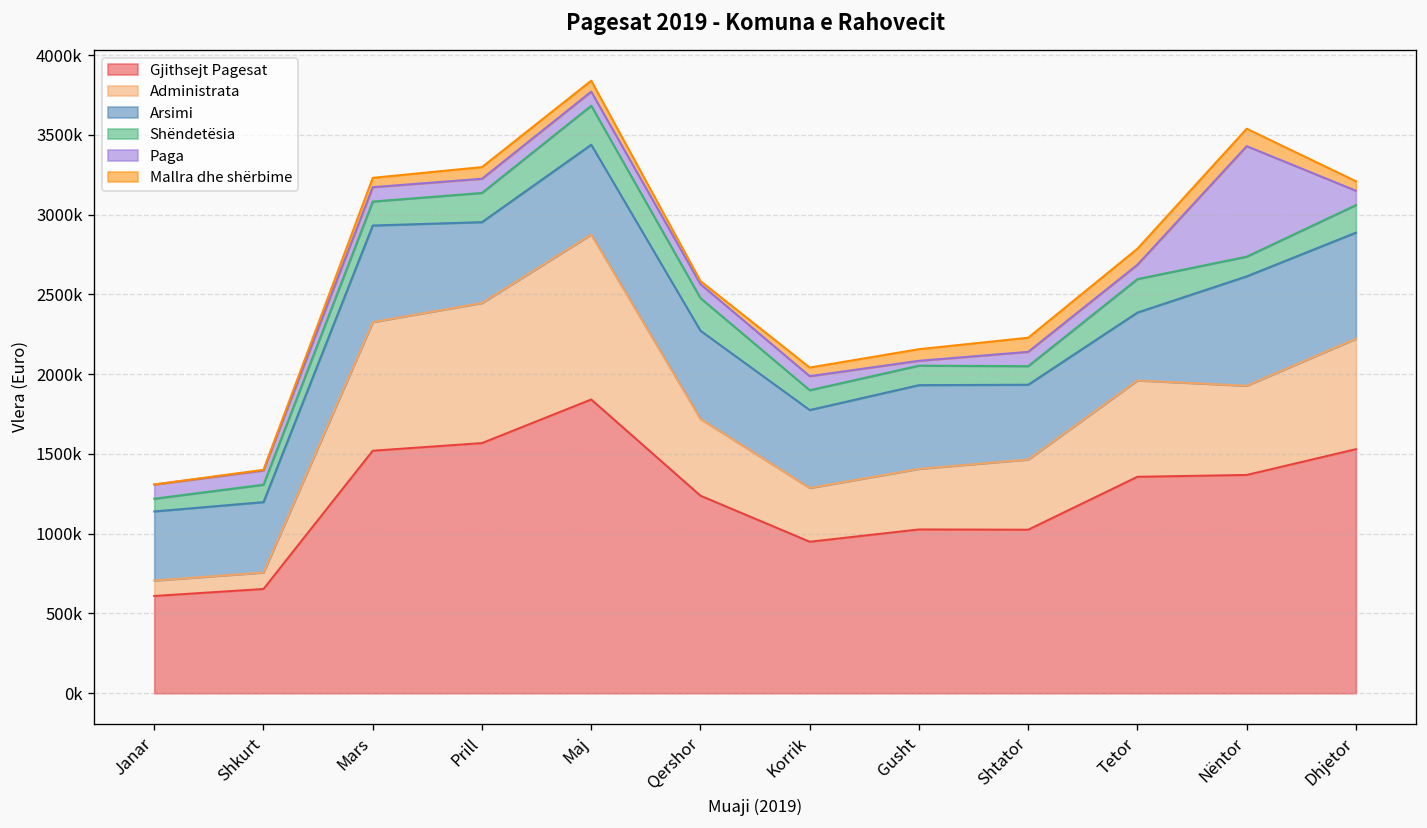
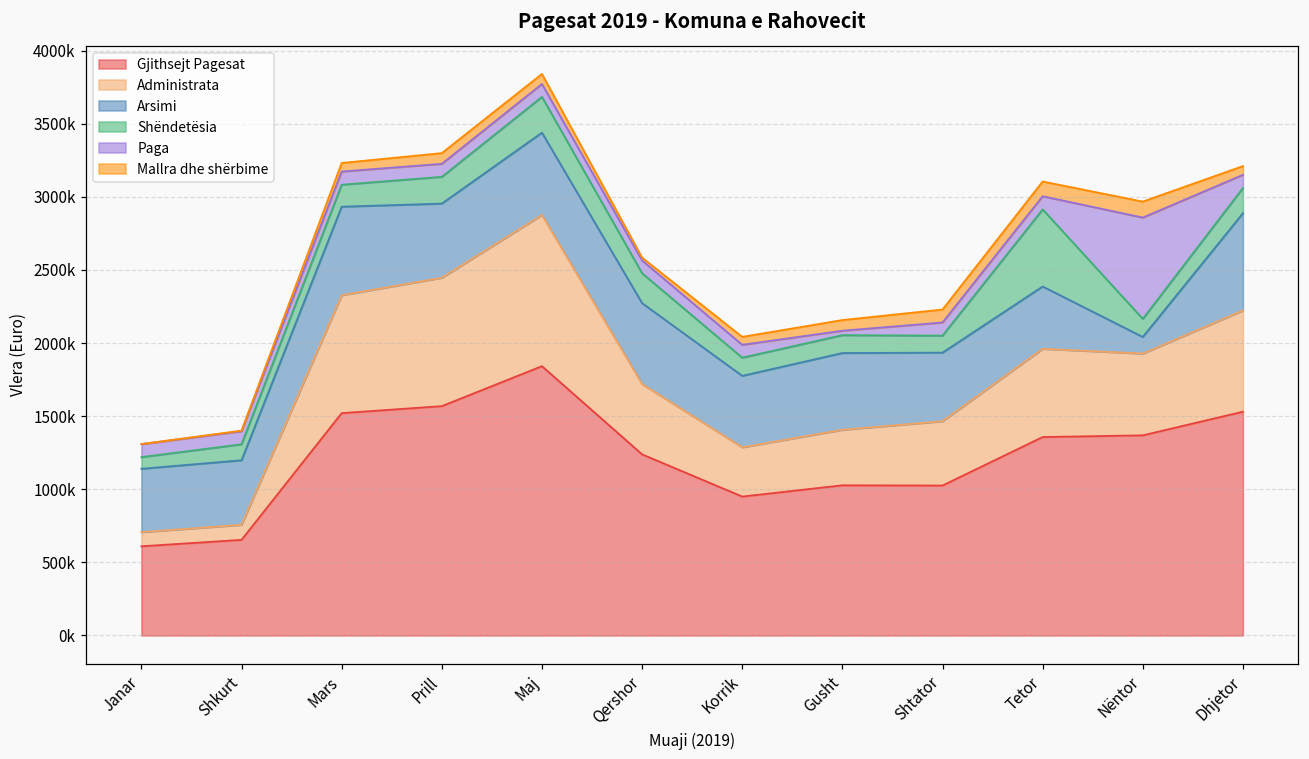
Shëndetësia, Tetor: 210000 -> 530000
Arsimi, Nëntor: 690000 -> 110000
